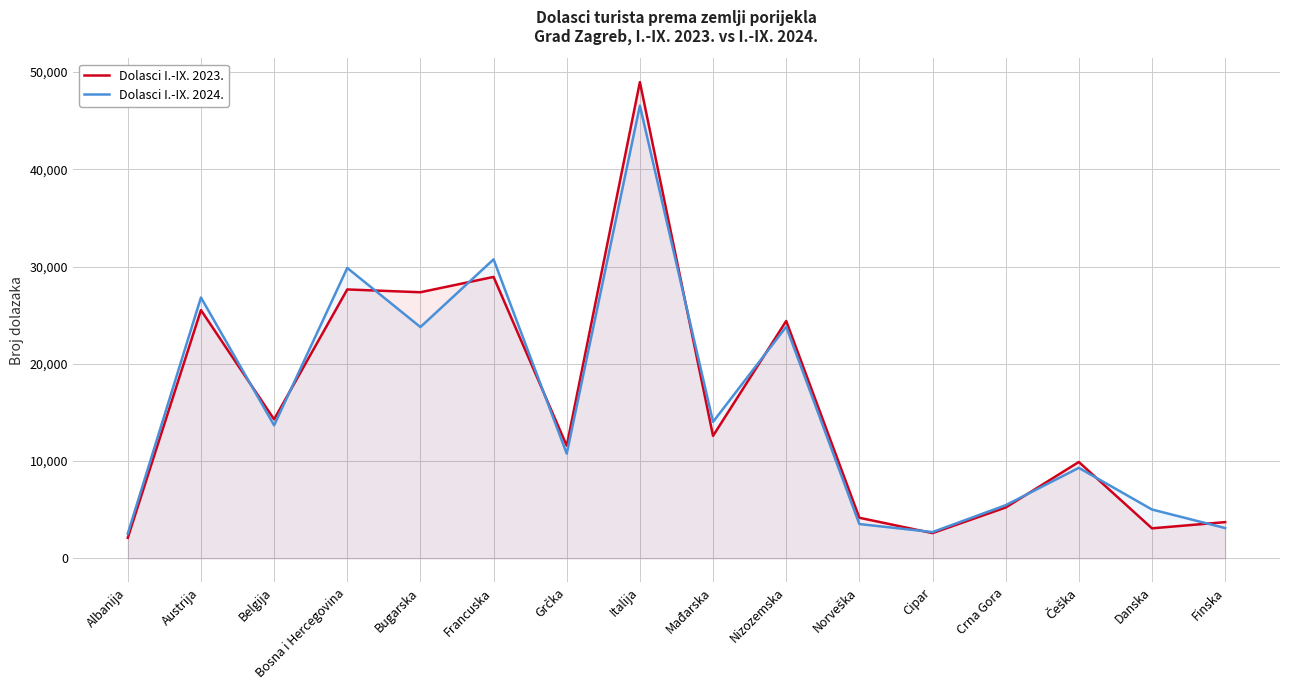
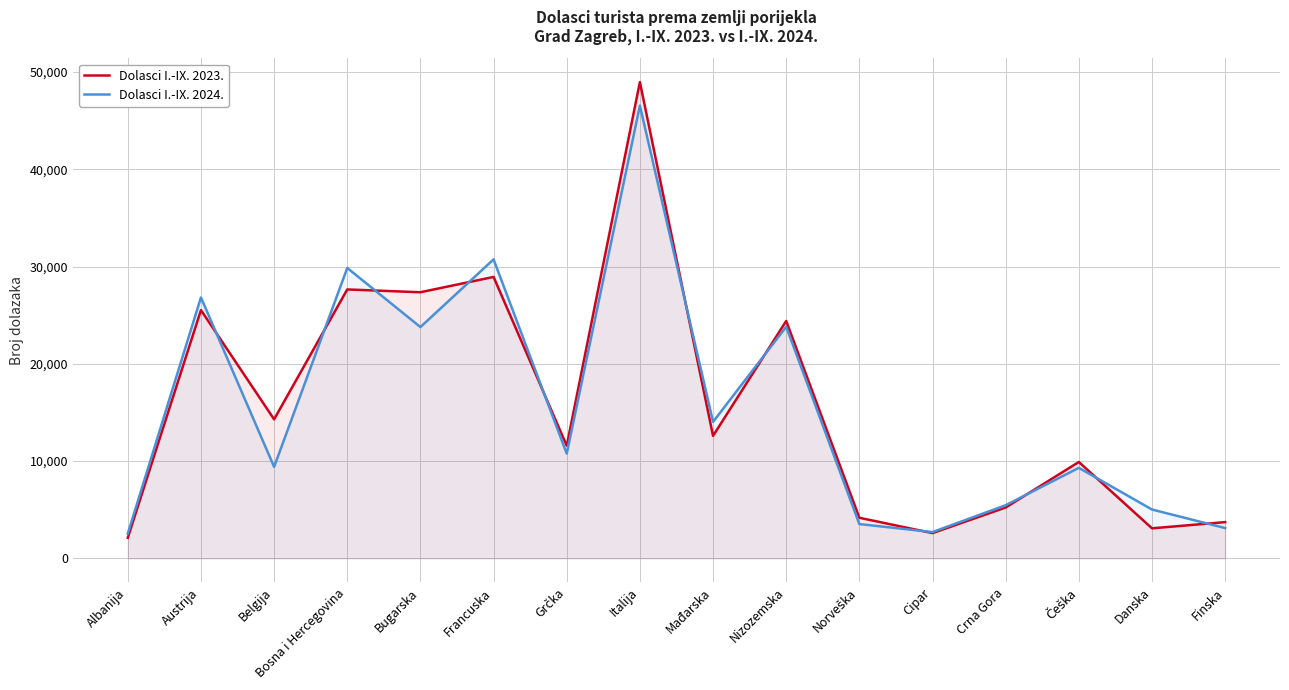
Dolasci I.-IX. 2024., Belgija: 14,000 -> 9,000
